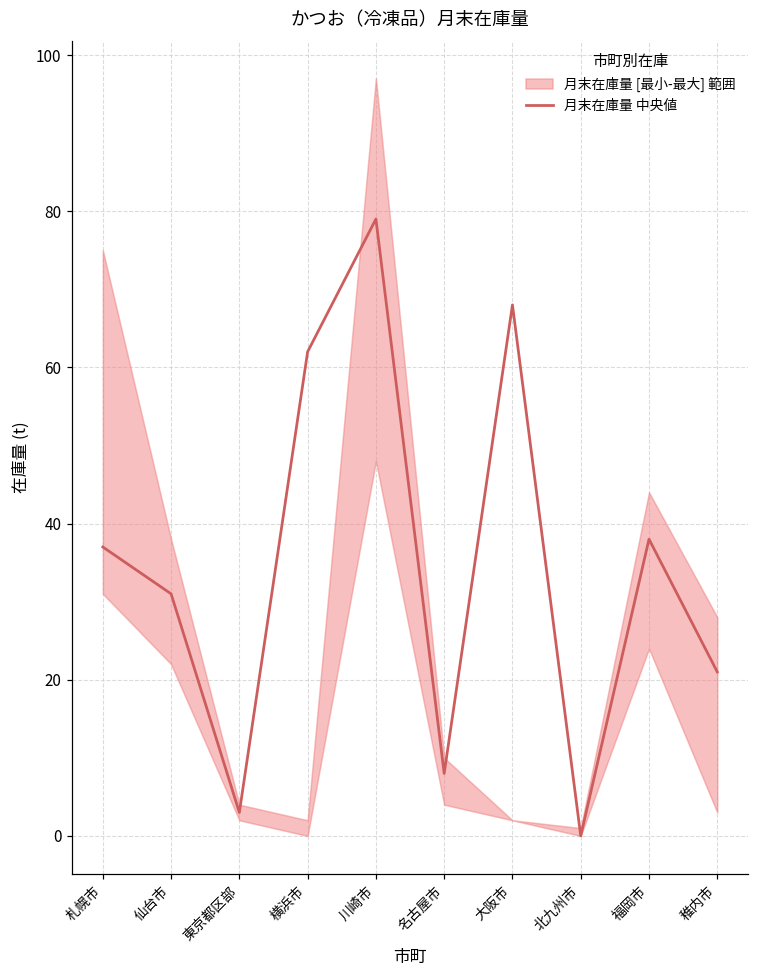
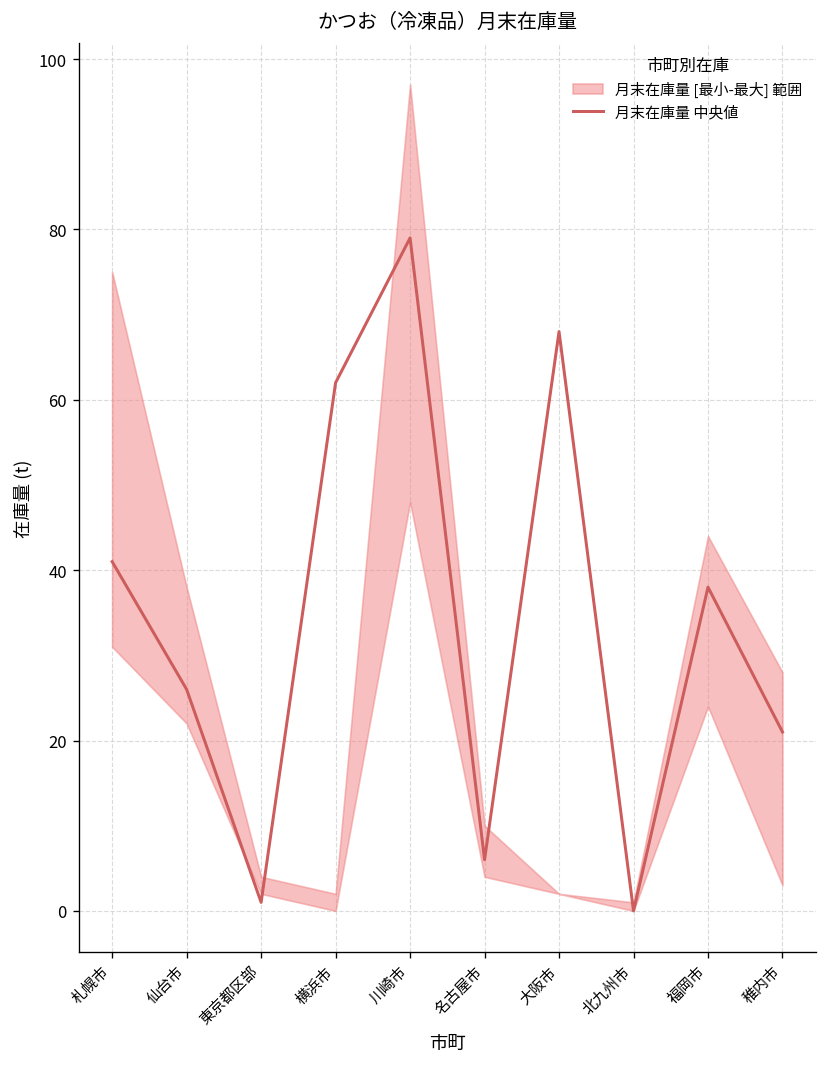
月末在庫量 中央値, 札幌市: 37 -> 41
月末在庫量 中央値, 仙台市: 31 -> 26
月末在庫量 中央値, 東京都区部: 3 -> 1
月末在庫量 中央値, 名古屋市: 8 -> 6
